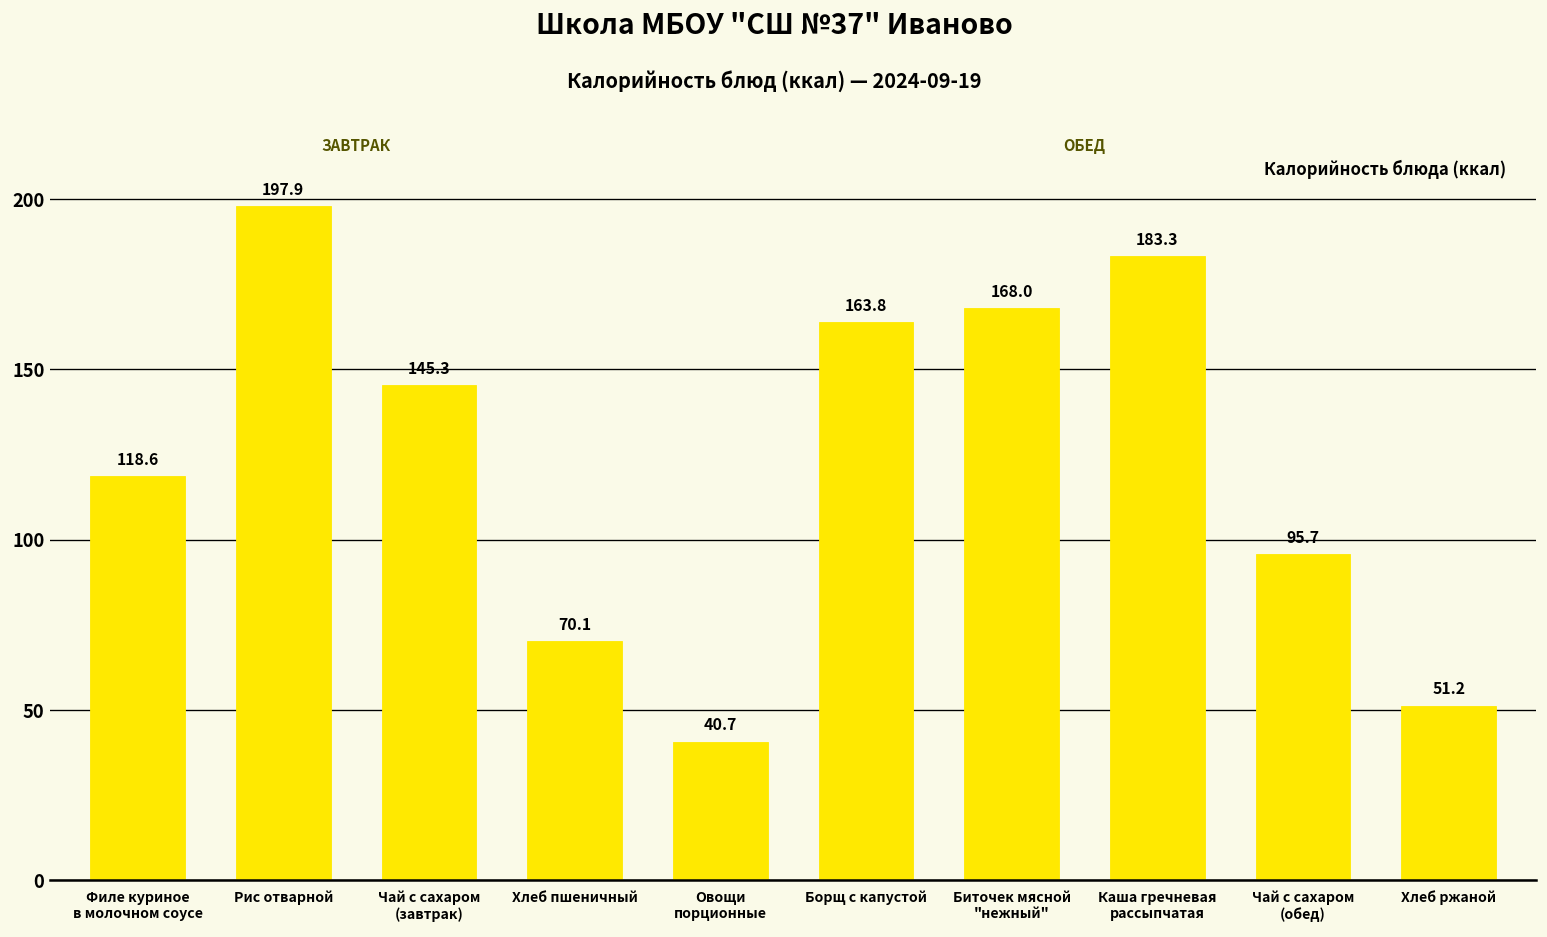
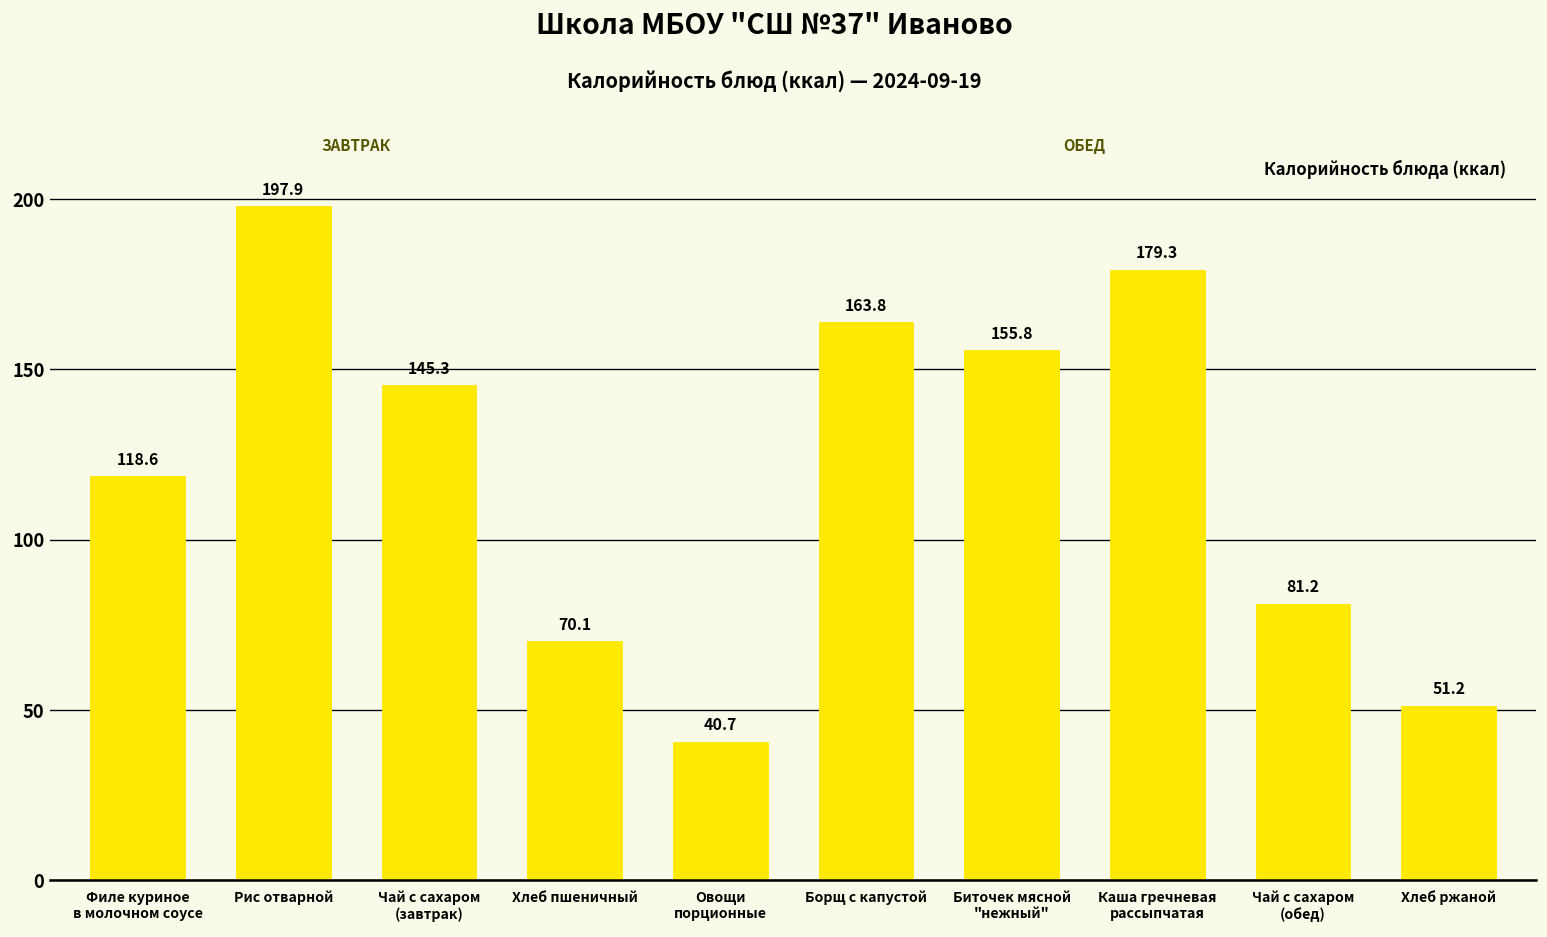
Биточек мясной "нежный": 168.0 -> 155.8
Каша гречневая рассыпчатая: 183.3 -> 179.3
Чай с сахаром (обед): 95.7 -> 81.2
